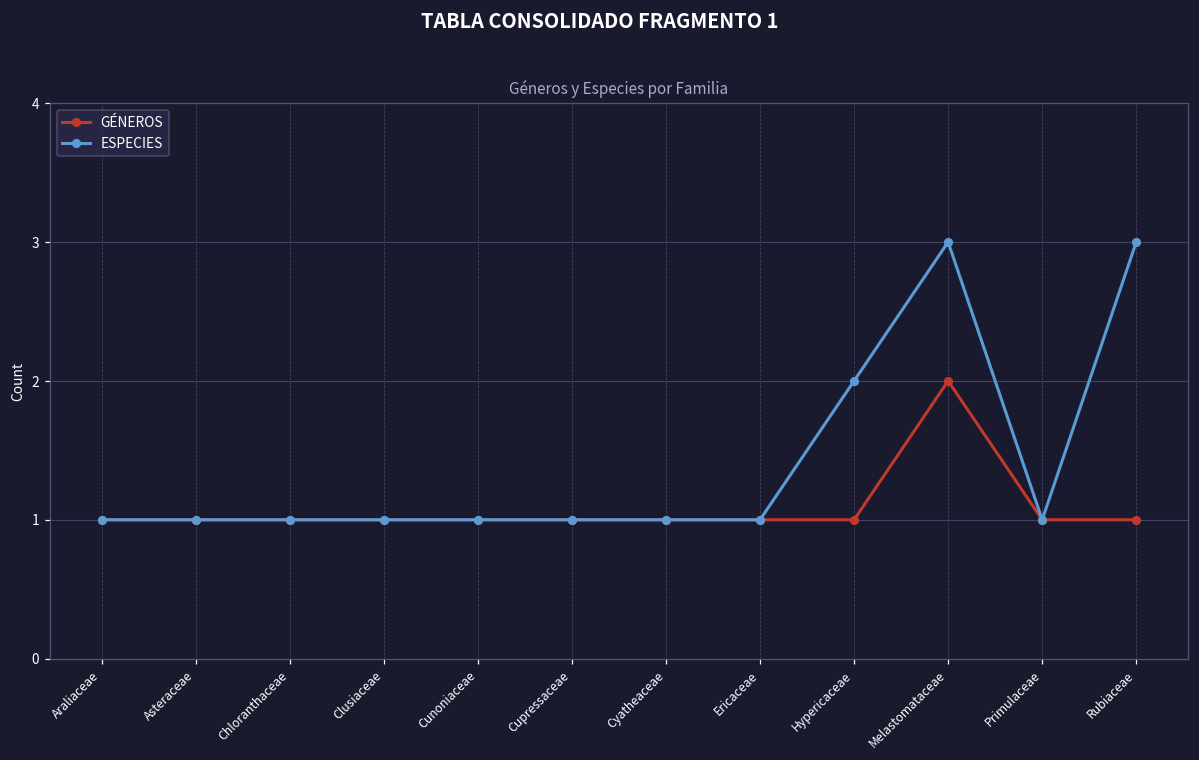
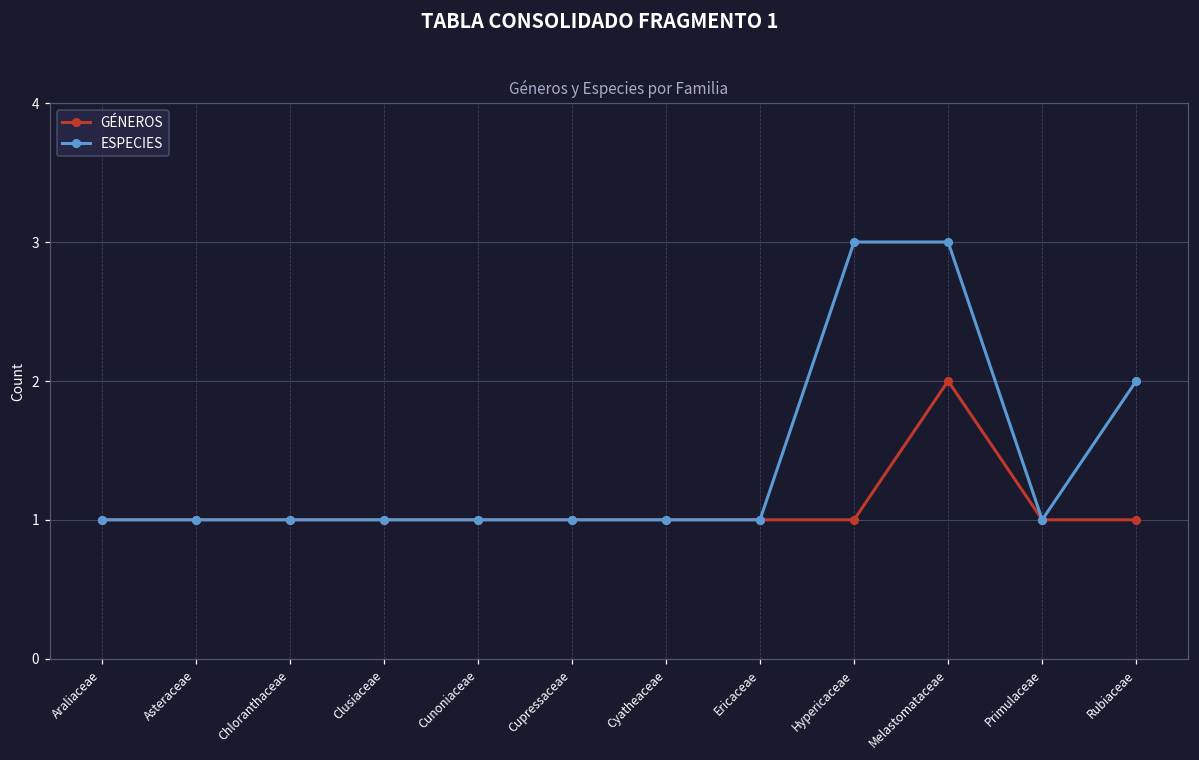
ESPECIES, Hypericaceae: 2 -> 3
ESPECIES, Rubiaceae: 3 -> 2
